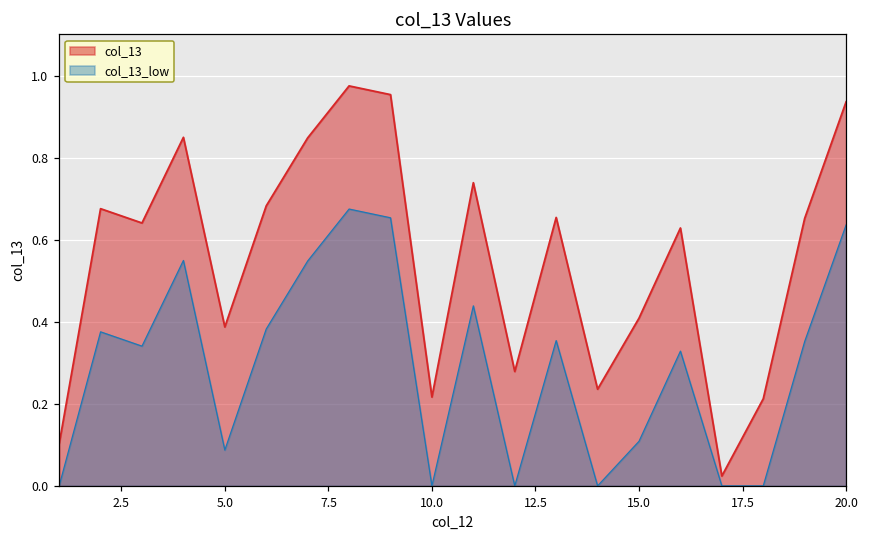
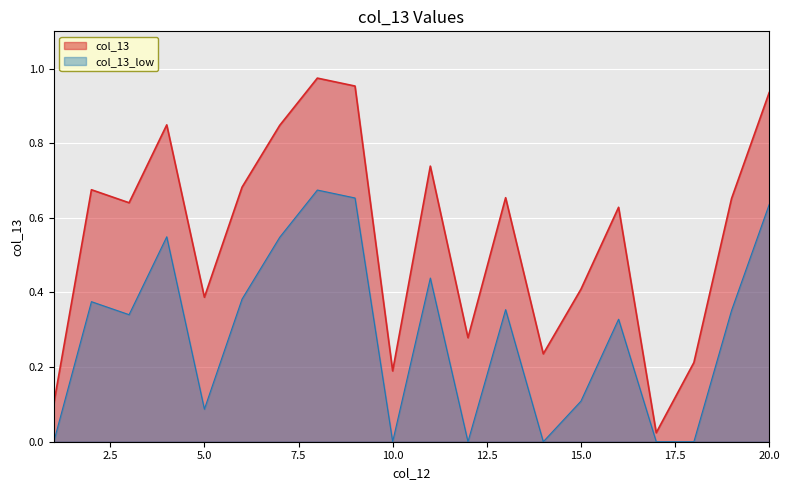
col_13, 10.0: 0.22 -> 0.19
